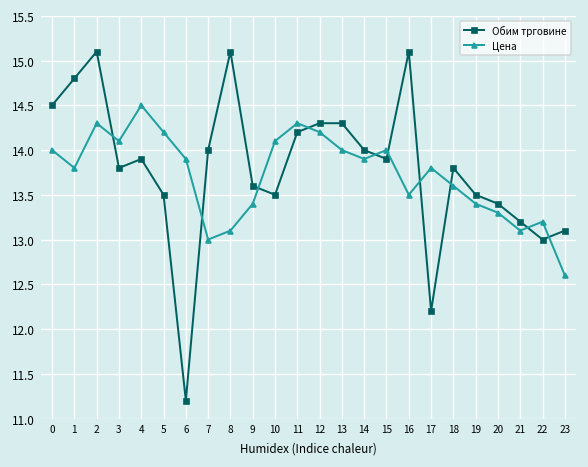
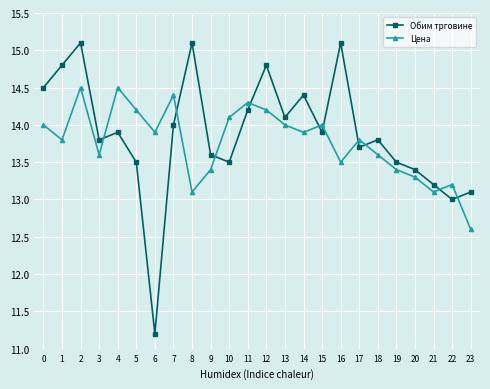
Цена, 2: 14.3 -> 14.5
Цена, 3: 14.1 -> 13.6
Цена, 7: 13.0 -> 14.4
Обим трговине, 12: 14.3 -> 14.8
Обим трговине, 13: 14.3 -> 14.1
Обим трговине, 14: 14.0 -> 14.4
Обим трговине, 17: 12.2 -> 13.7
